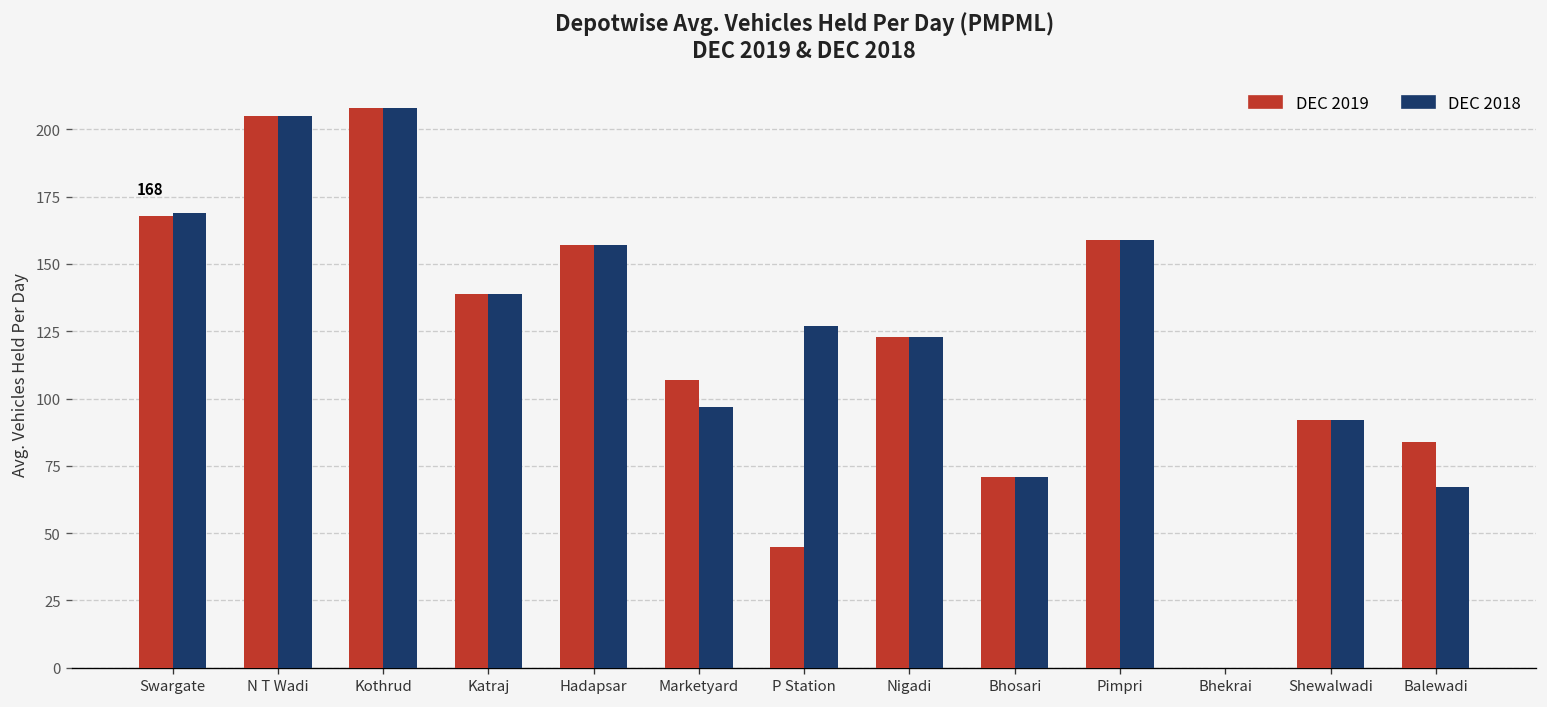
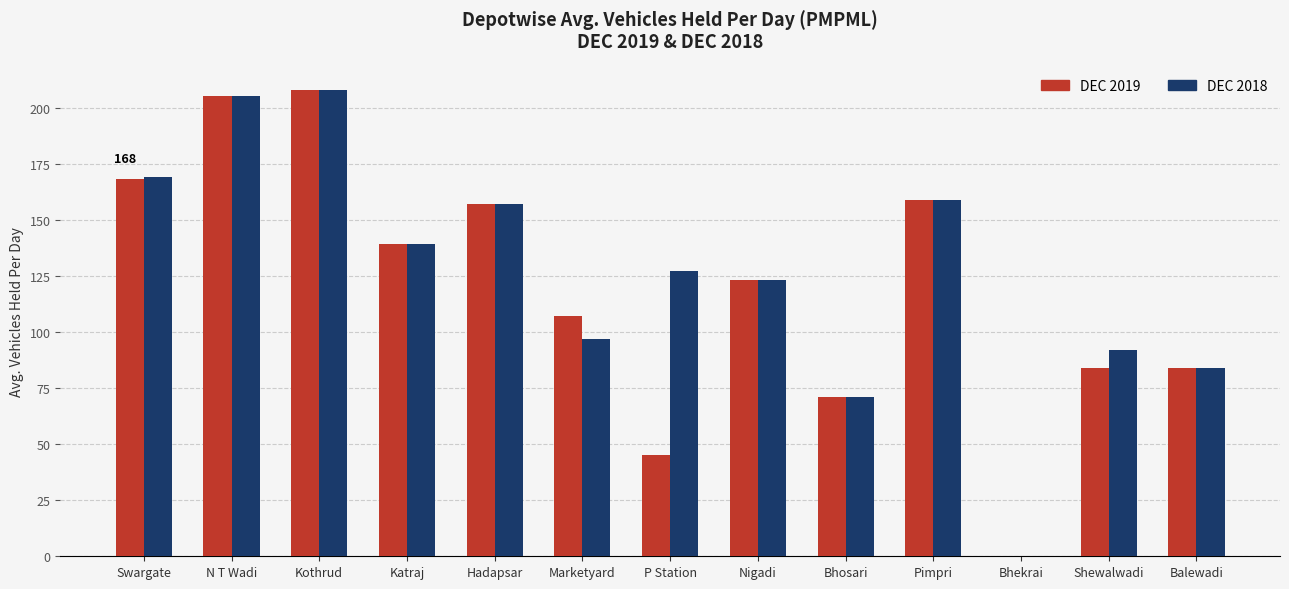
DEC 2019, Shewalwadi: 92 -> 84
DEC 2018, Balewadi: 67 -> 84
